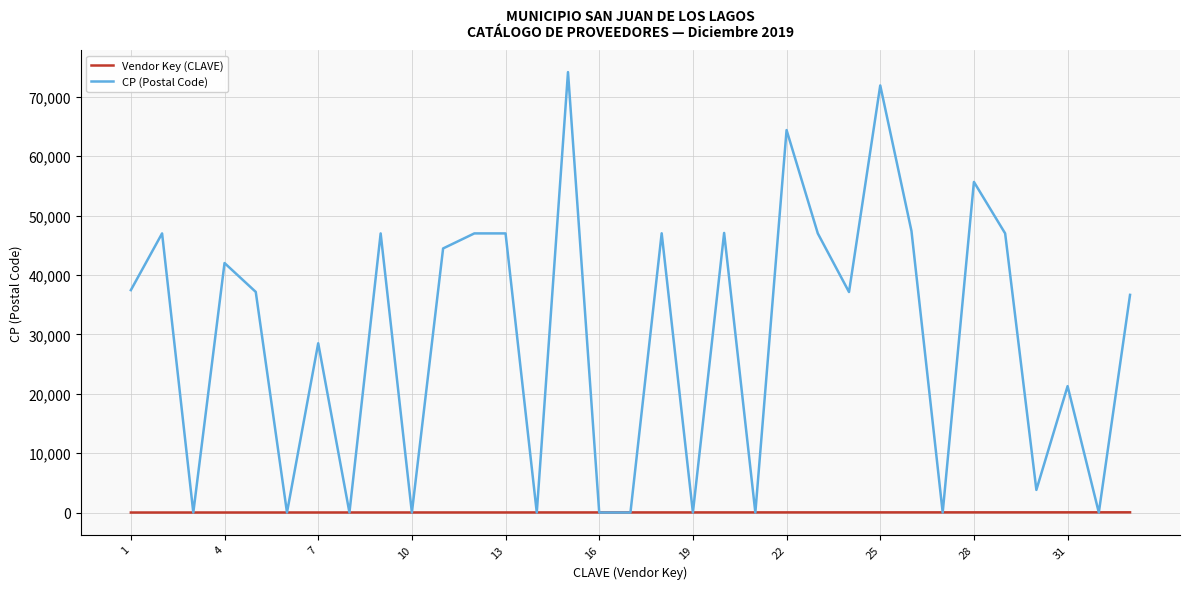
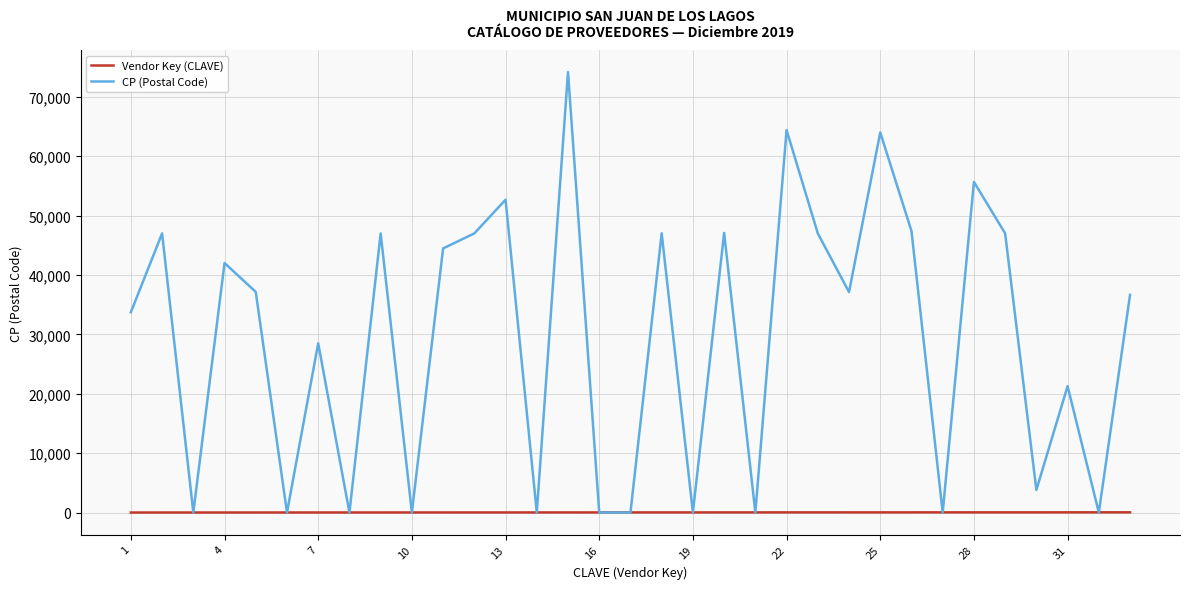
CP (Postal Code), 1: 37,000 -> 34,000
CP (Postal Code), 13: 47,000 -> 53,000
CP (Postal Code), 25: 72,000 -> 64,000
